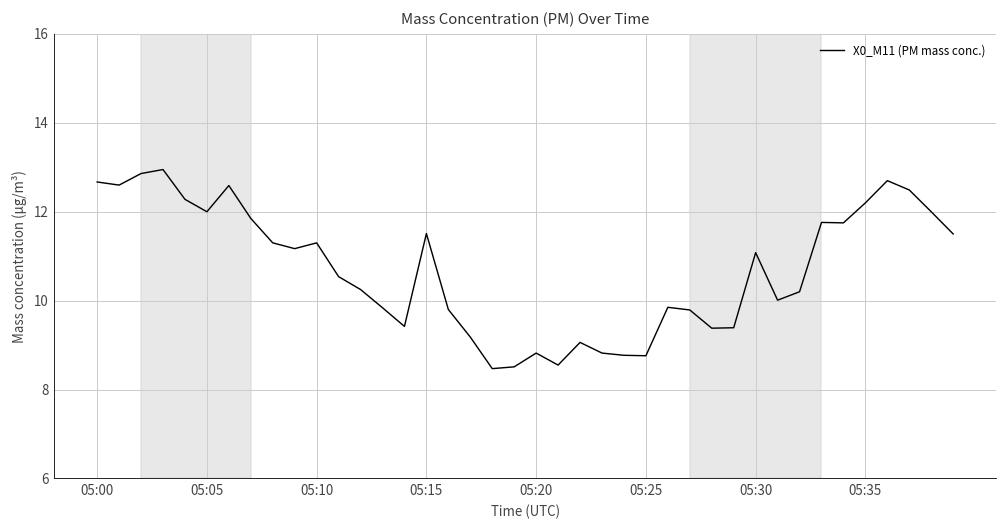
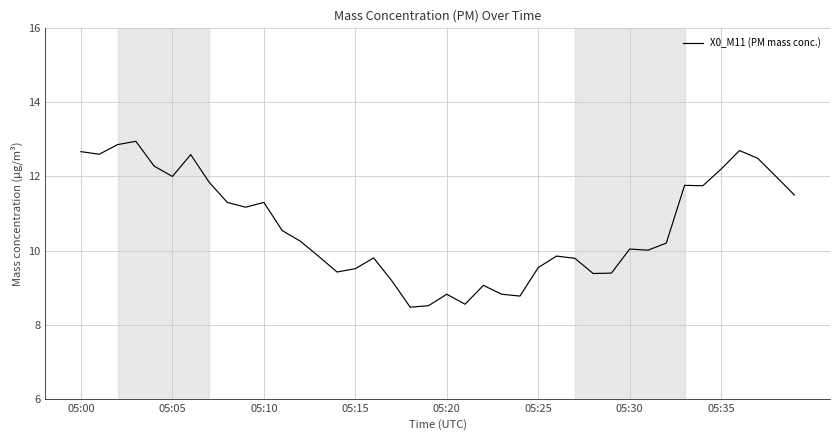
05:15: 11.5 -> 9.5
05:25: 8.8 -> 9.5
05:30: 11.1 -> 10.0
